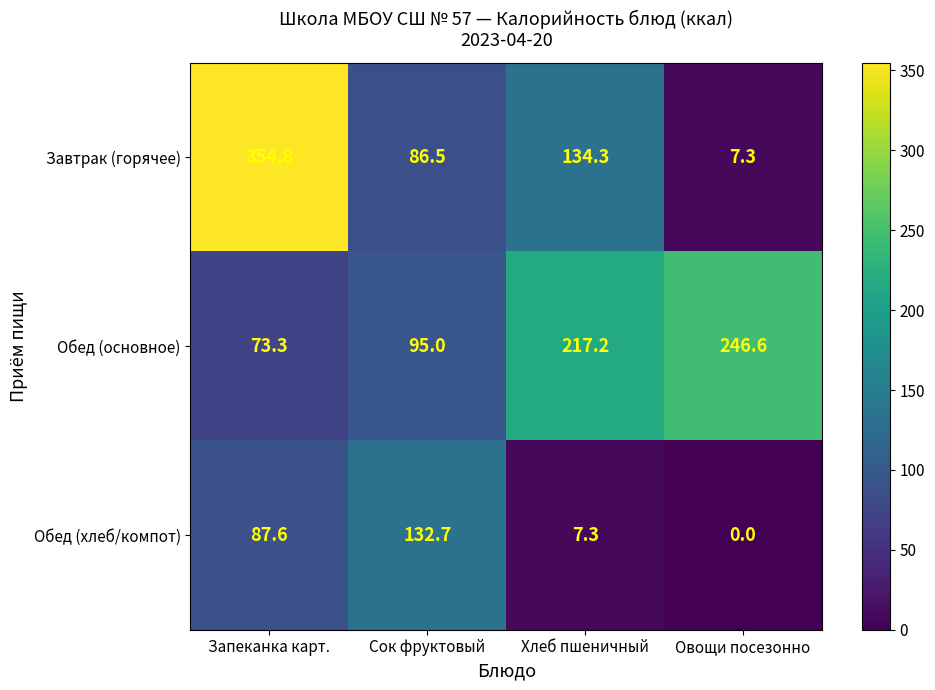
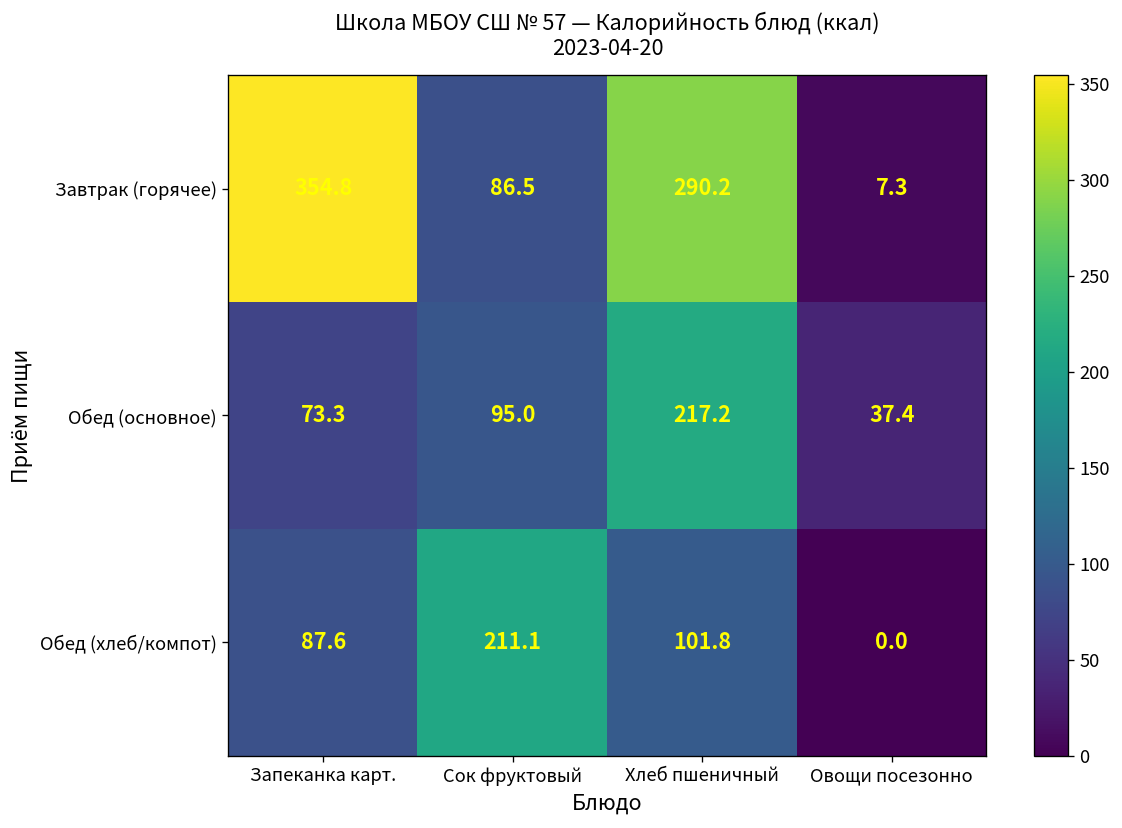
Завтрак (горячее), Хлеб пшеничный: 134.3 -> 290.2
Обед (основное), Овощи посезонно: 246.6 -> 37.4
Обед (хлеб/компот), Сок фруктовый: 132.7 -> 211.1
Обед (хлеб/компот), Хлеб пшеничный: 7.3 -> 101.8
